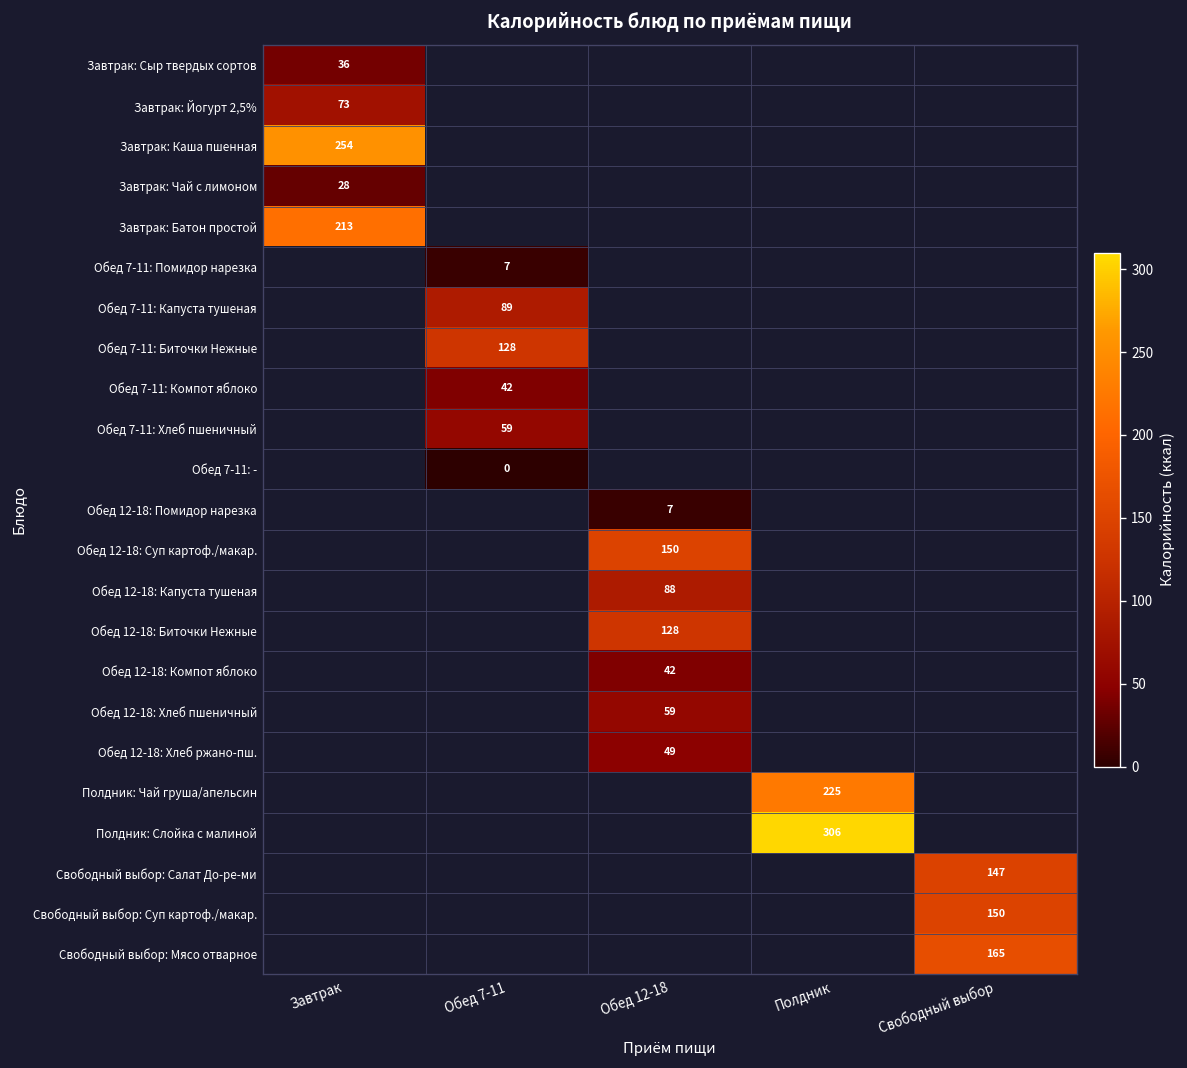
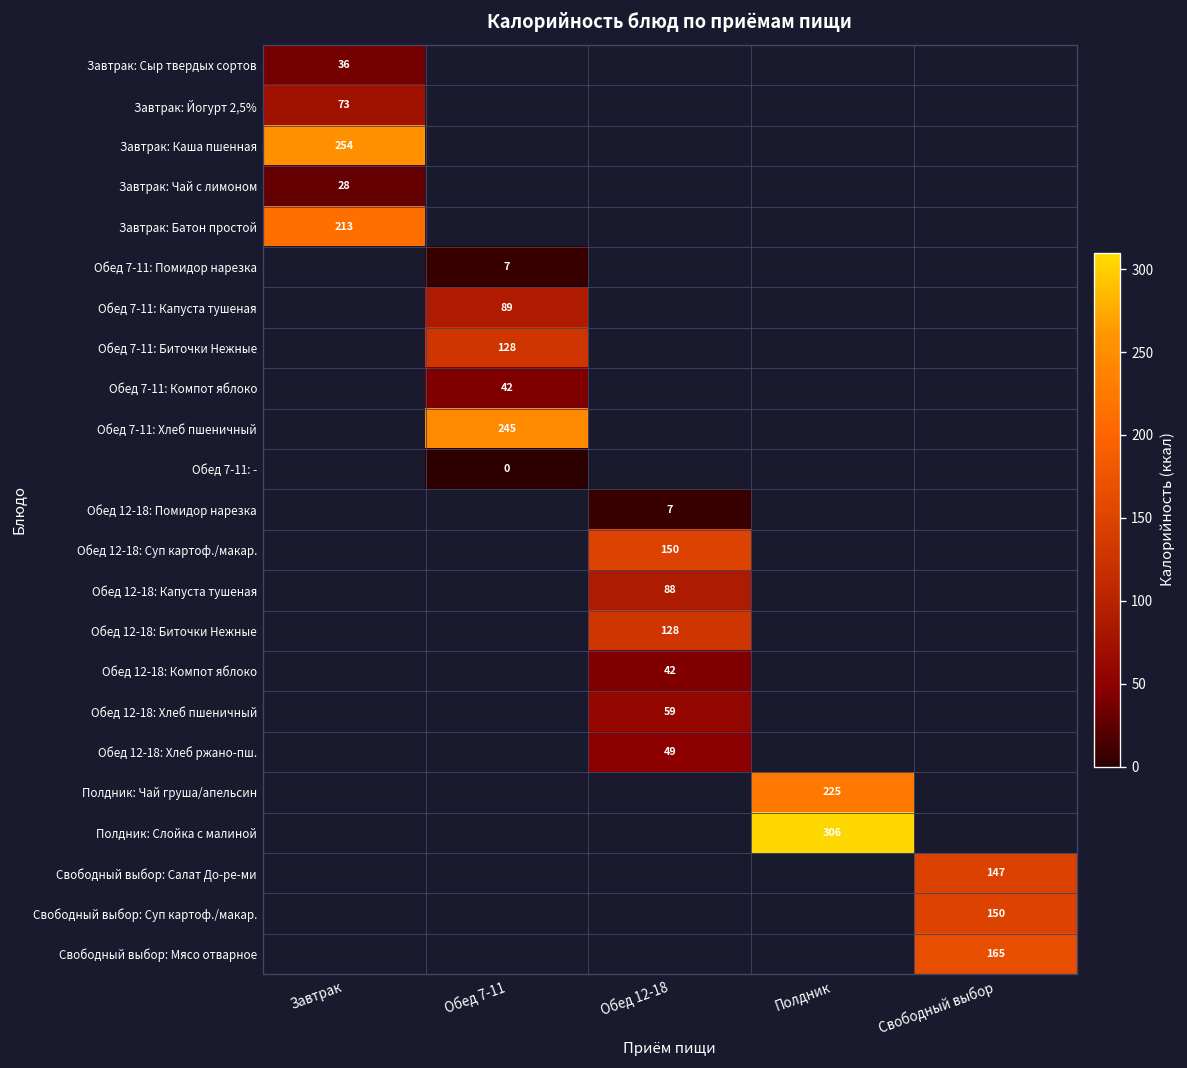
Обед 7-11: Хлеб пшеничный, Обед 7-11: 59 -> 245
